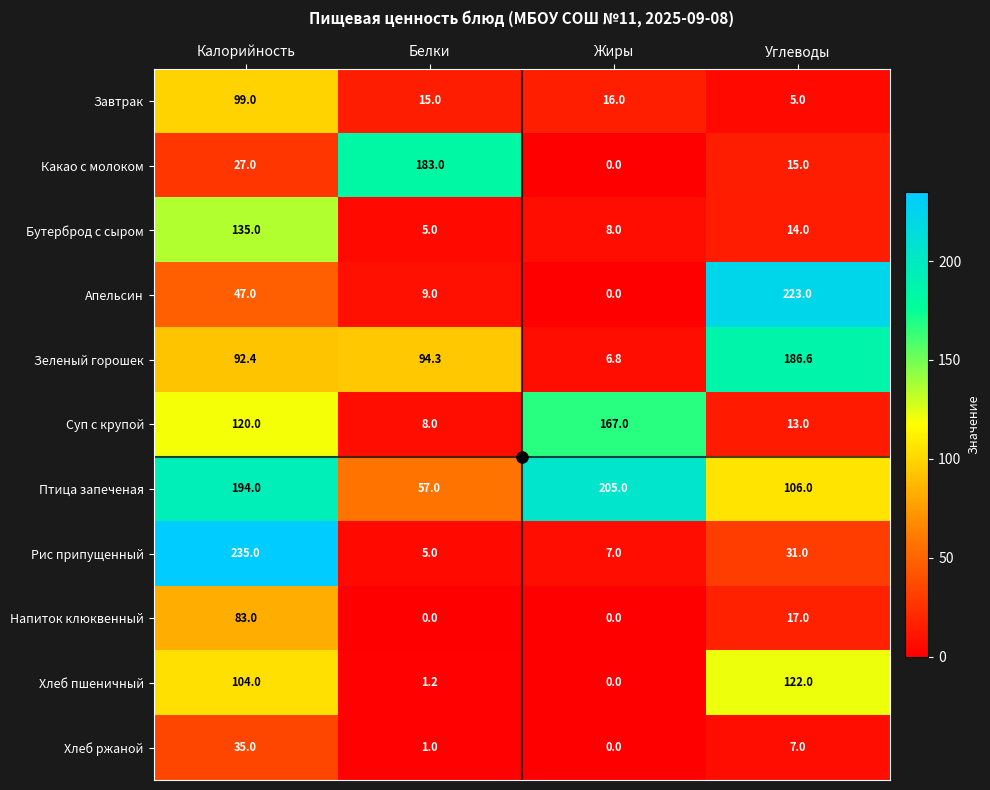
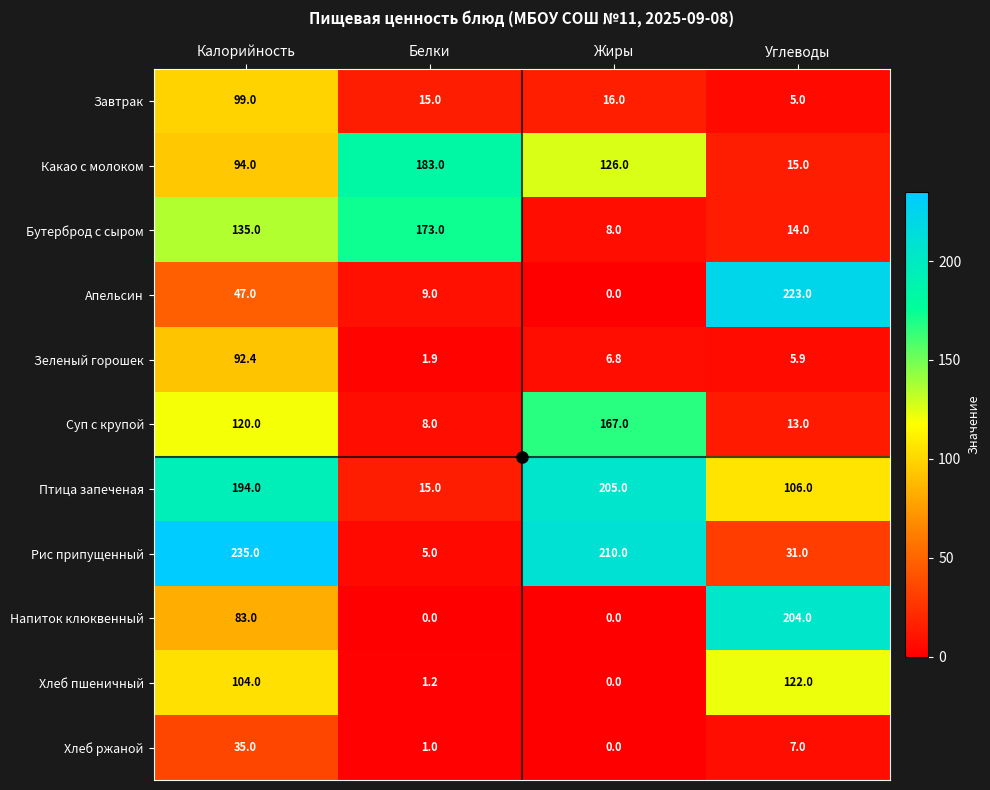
Какао с молоком, Калорийность: 27.0 -> 94.0
Какао с молоком, Жиры: 0.0 -> 126.0
Бутерброд с сыром, Белки: 5.0 -> 173.0
Зеленый горошек, Белки: 94.3 -> 1.9
Зеленый горошек, Углеводы: 186.6 -> 5.9
Птица запеченая, Белки: 57.0 -> 15.0
Рис припущенный, Жиры: 7.0 -> 210.0
Напиток клюквенный, Углеводы: 17.0 -> 204.0
